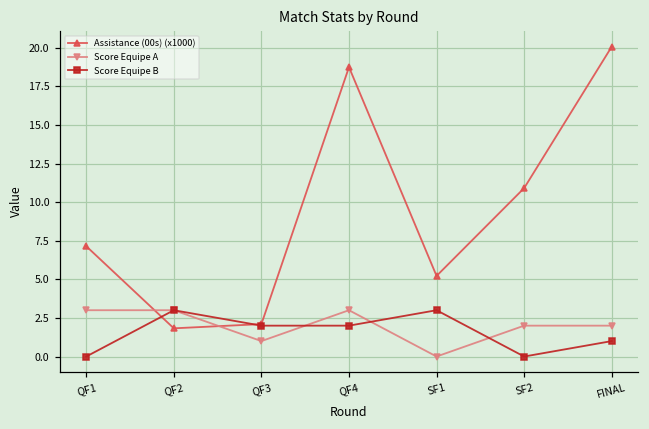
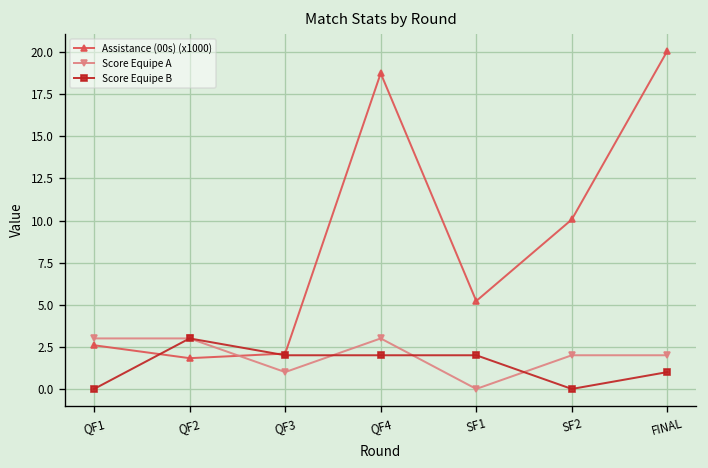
Assistance (00s) (x1000), QF1: 7.1 -> 2.6
Score Equipe B, SF1: 3 -> 2
Assistance (00s) (x1000), SF2: 10.9 -> 10.1
